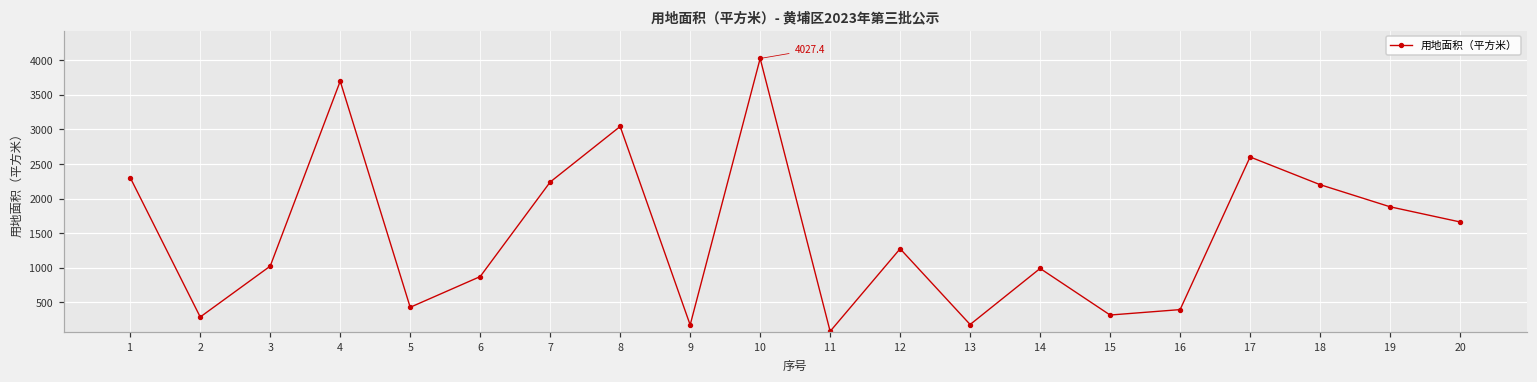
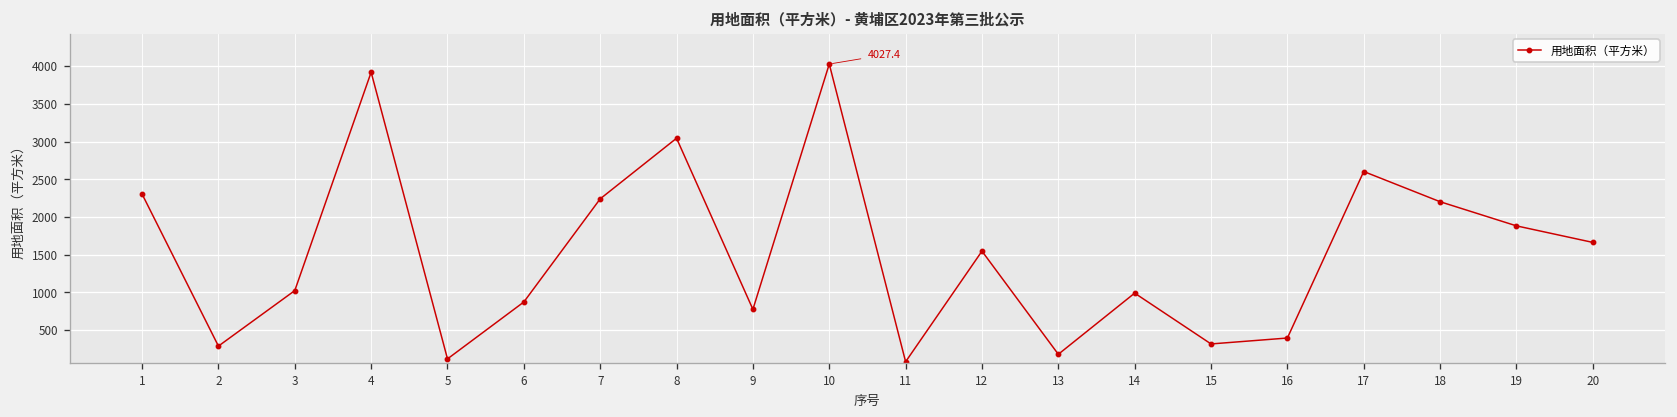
4: 3700 -> 3900
5: 400 -> 100
9: 200 -> 800
12: 1300 -> 1500
